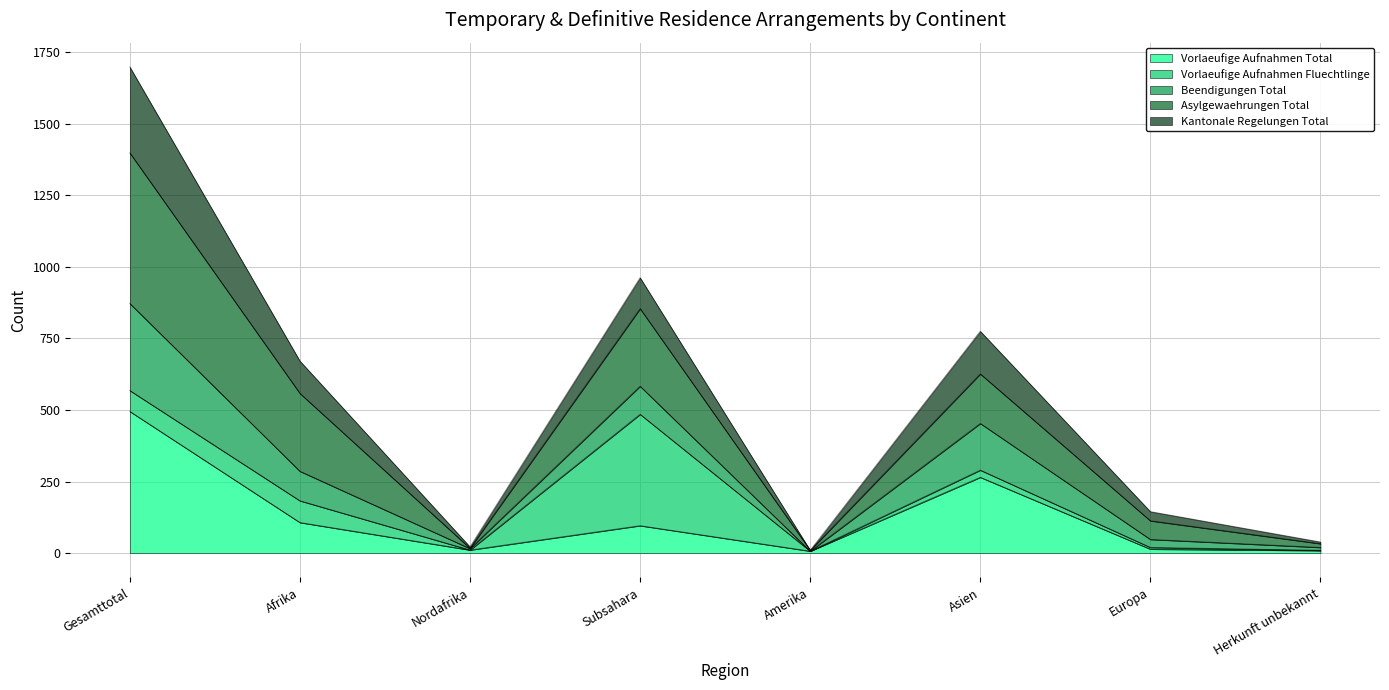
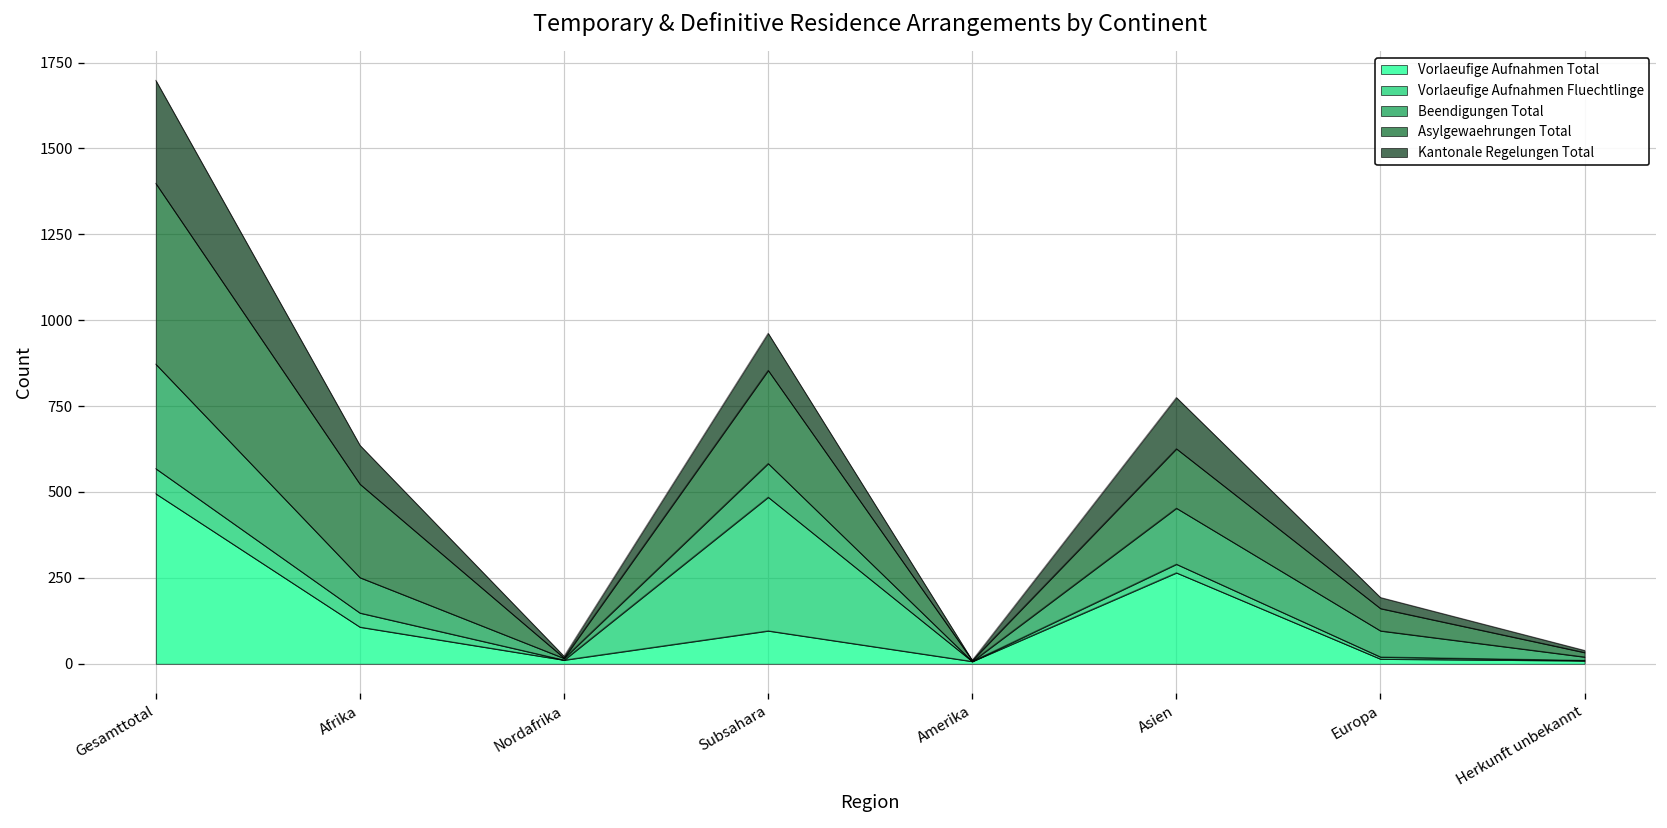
Vorlaeufige Aufnahmen Fluechtlinge, Afrika: 80 -> 40
Beendigungen Total, Europa: 30 -> 80
